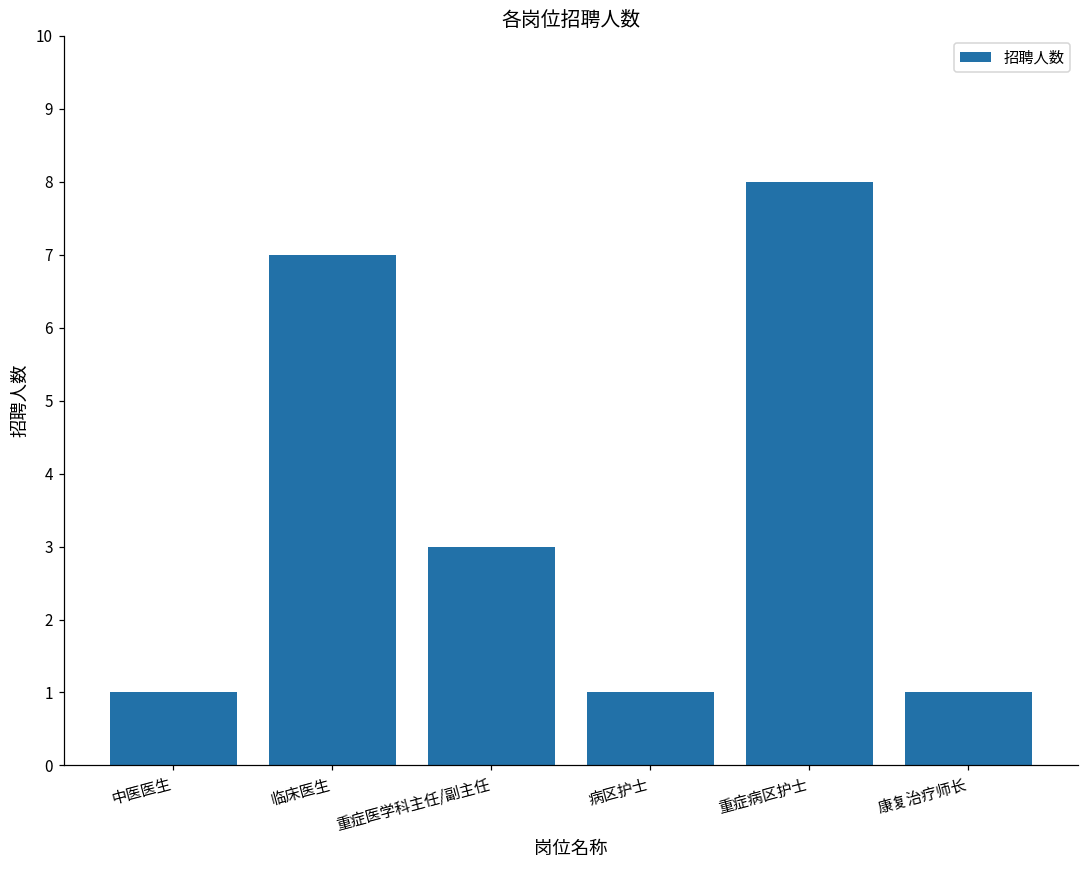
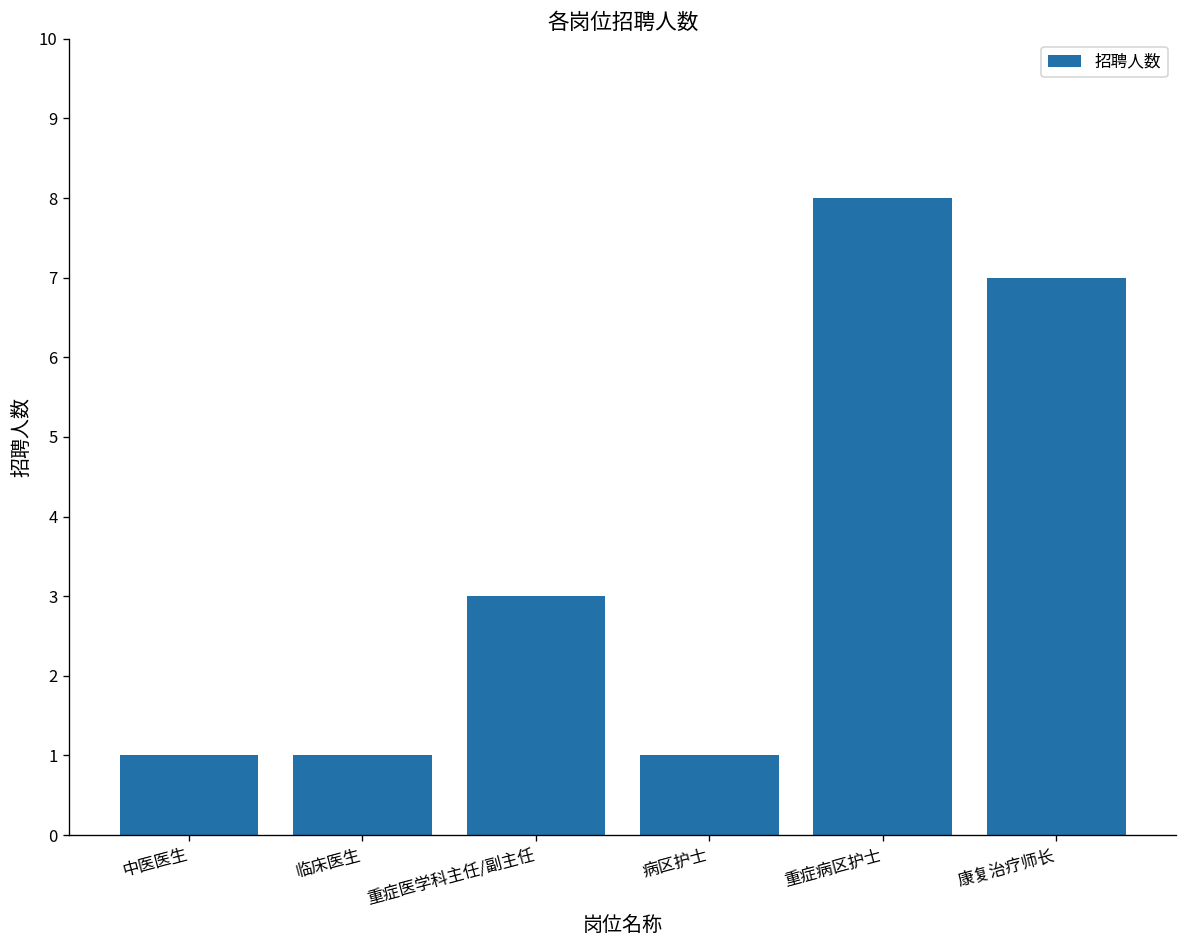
临床医生: 7 -> 1
康复治疗师长: 1 -> 7
